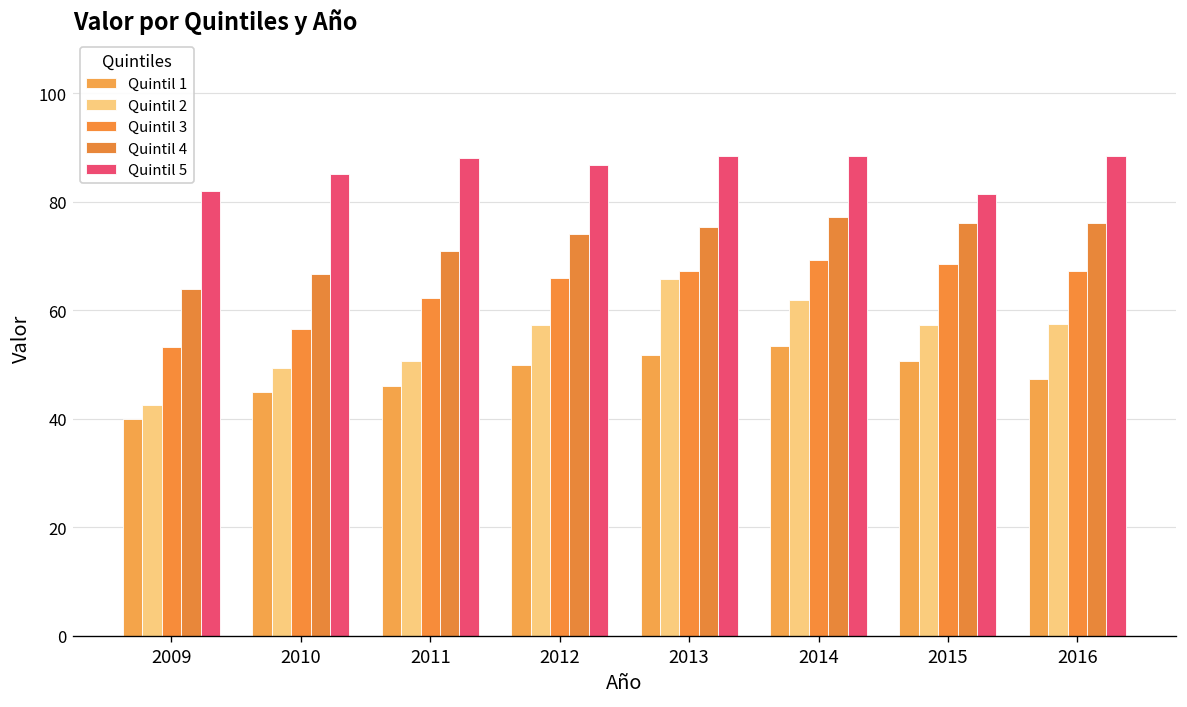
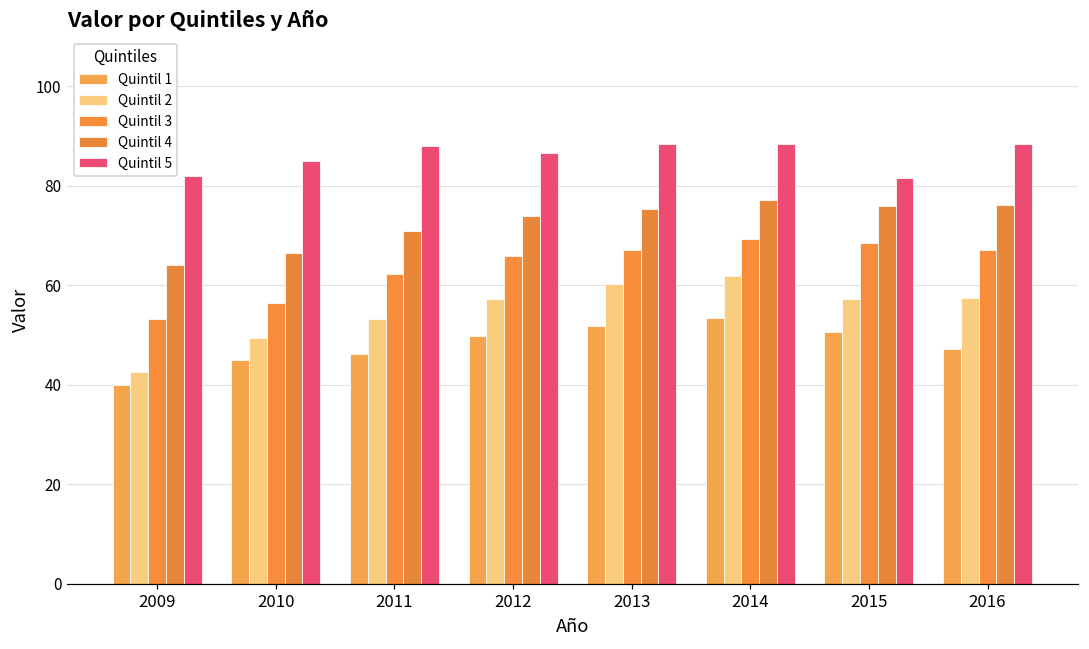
Quintil 2, 2011: 51 -> 53
Quintil 2, 2013: 66 -> 60
